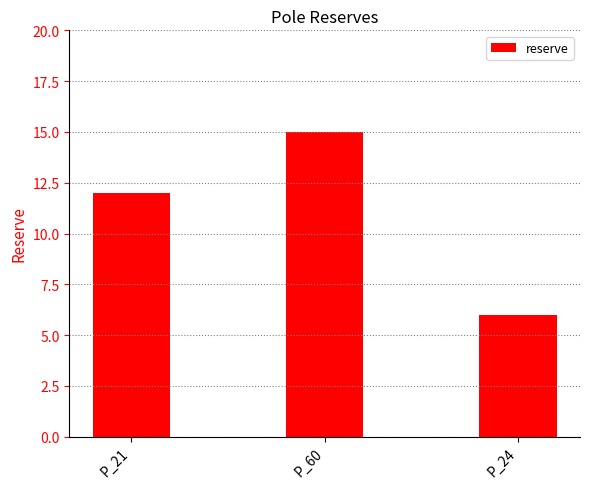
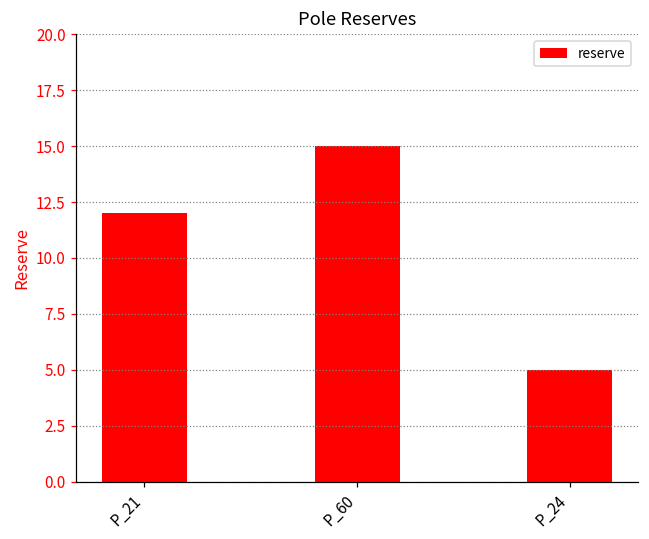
P_24: 6 -> 5
